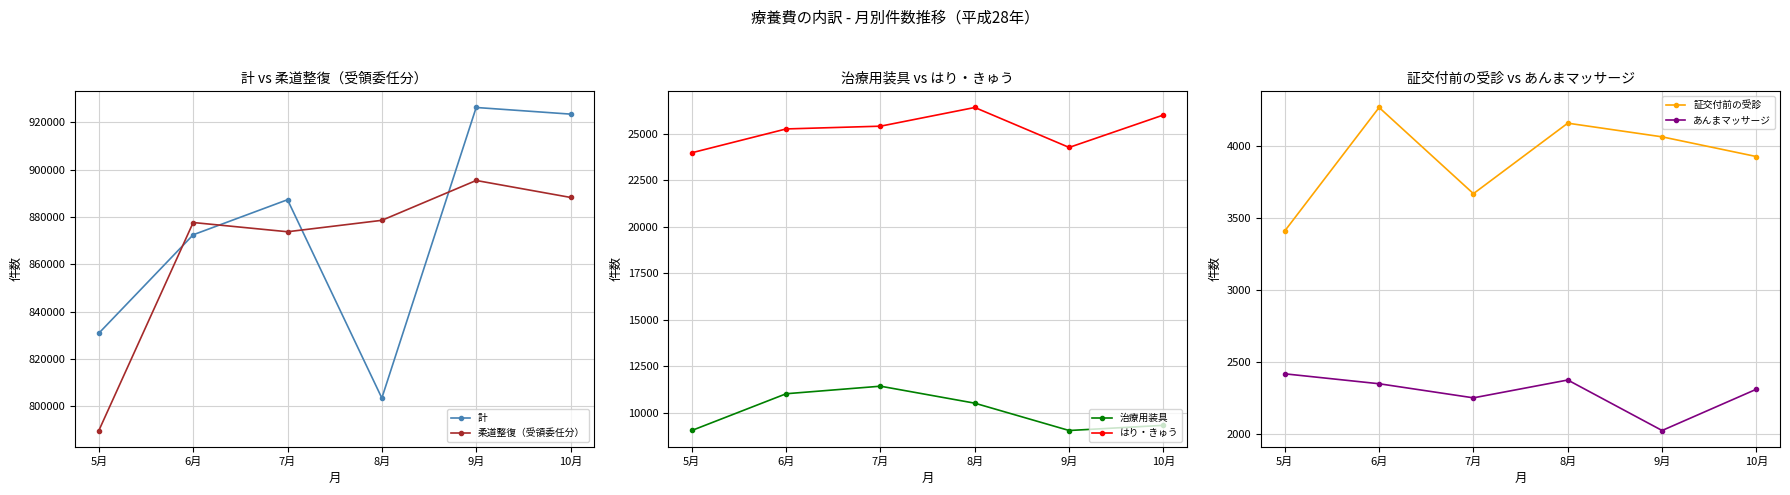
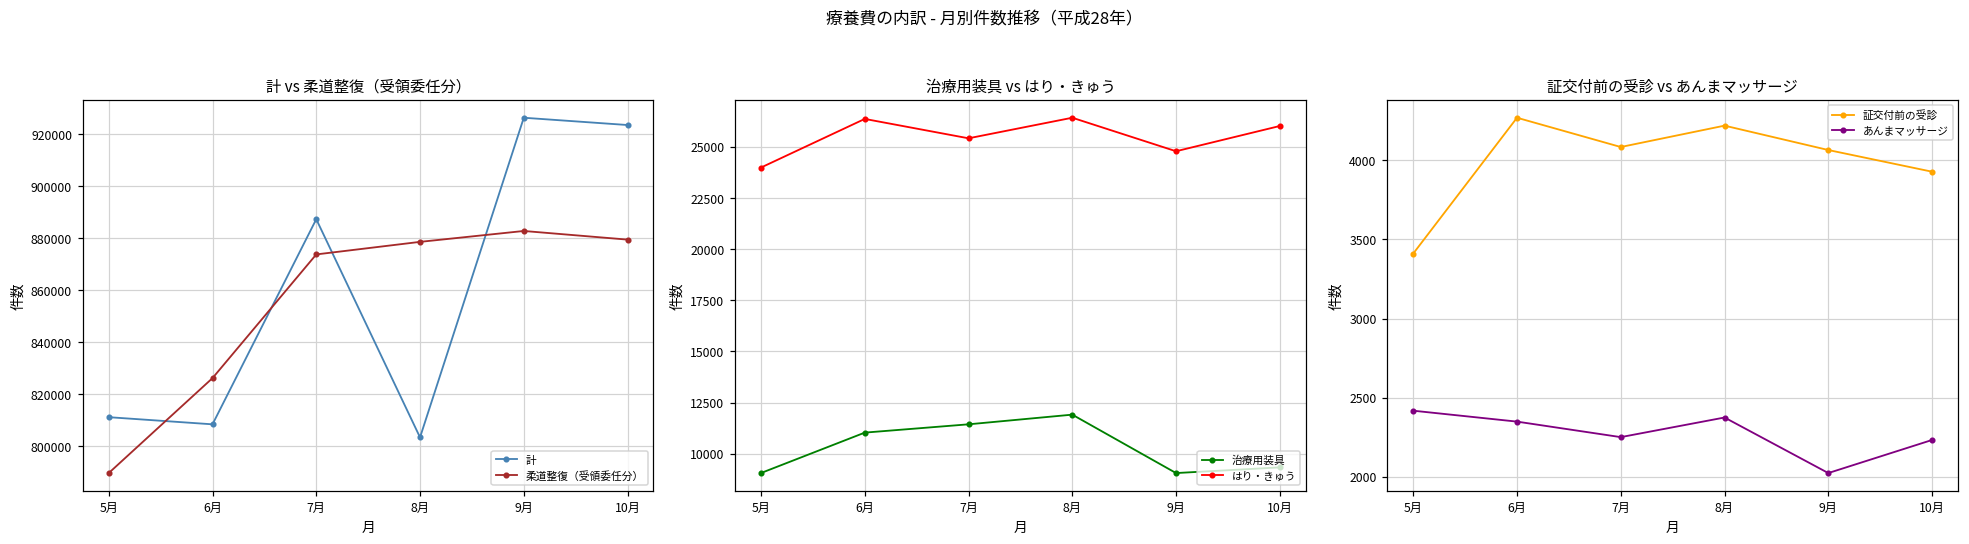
計 vs 柔道整復（受領委任分）, 計, 5月: 831000 -> 811000
計 vs 柔道整復（受領委任分）, 計, 6月: 873000 -> 809000
計 vs 柔道整復（受領委任分）, 柔道整復（受領委任分）, 6月: 878000 -> 826000
計 vs 柔道整復（受領委任分）, 柔道整復（受領委任分）, 9月: 895000 -> 883000
計 vs 柔道整復（受領委任分）, 柔道整復（受領委任分）, 10月: 888000 -> 879000
治療用装具 vs はり・きゅう, はり・きゅう, 6月: 25300 -> 26400
治療用装具 vs はり・きゅう, 治療用装具, 8月: 10500 -> 11900
治療用装具 vs はり・きゅう, はり・きゅう, 9月: 24300 -> 24800
証交付前の受診 vs あんまマッサージ, 証交付前の受診, 7月: 3670 -> 4080
証交付前の受診 vs あんまマッサージ, 証交付前の受診, 8月: 4160 -> 4220
証交付前の受診 vs あんまマッサージ, あんまマッサージ, 10月: 2310 -> 2230
